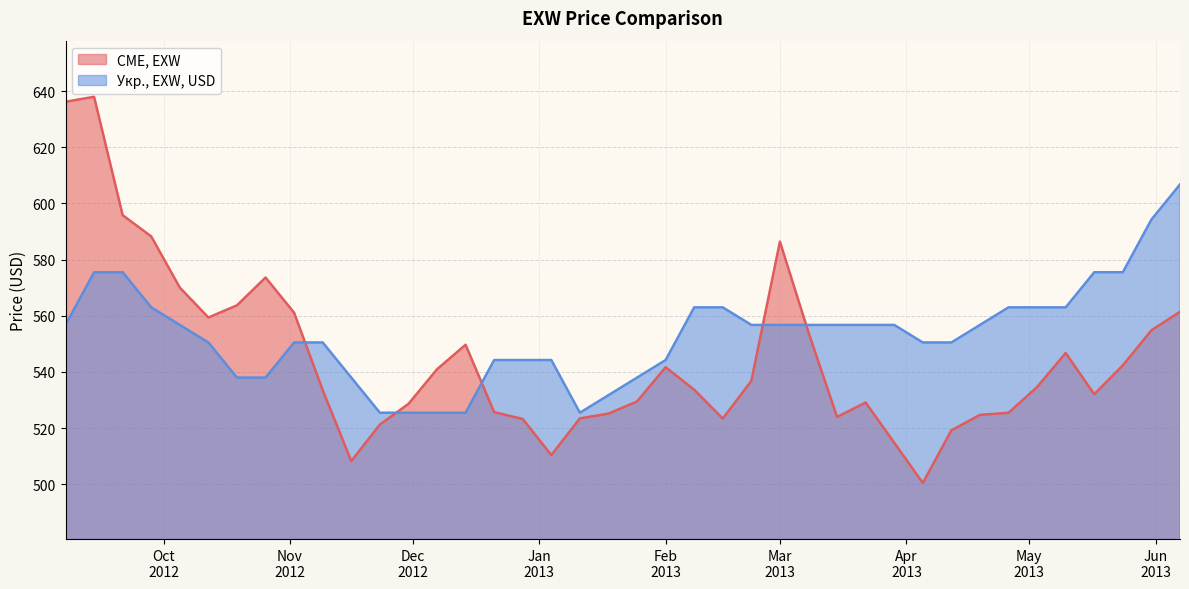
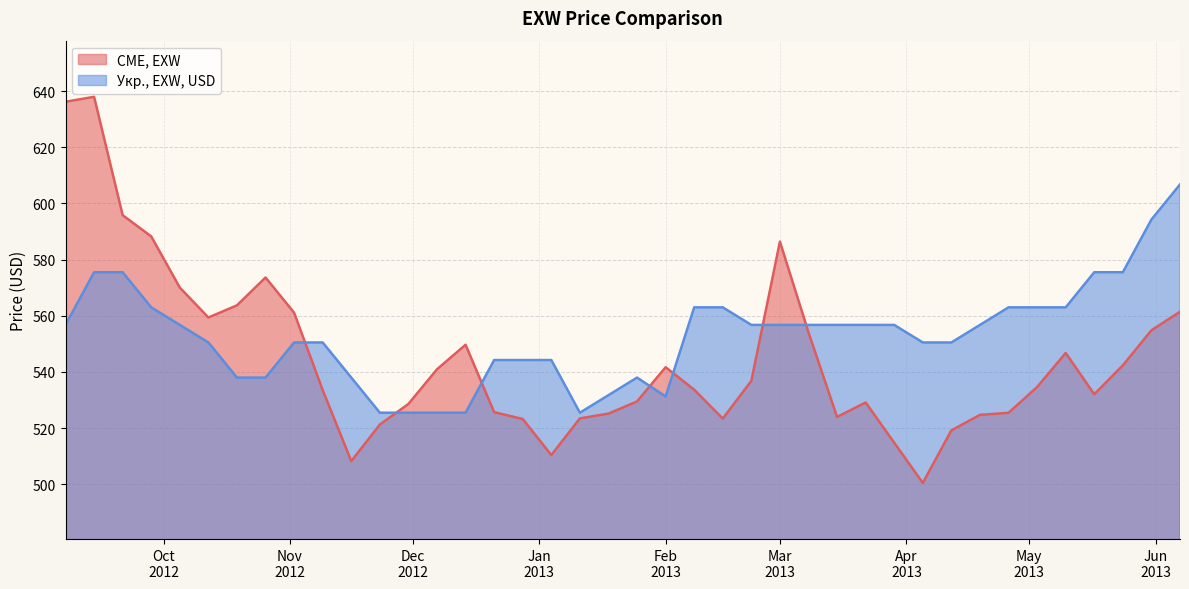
Укр., EXW, USD, Feb 2013: 544 -> 531
